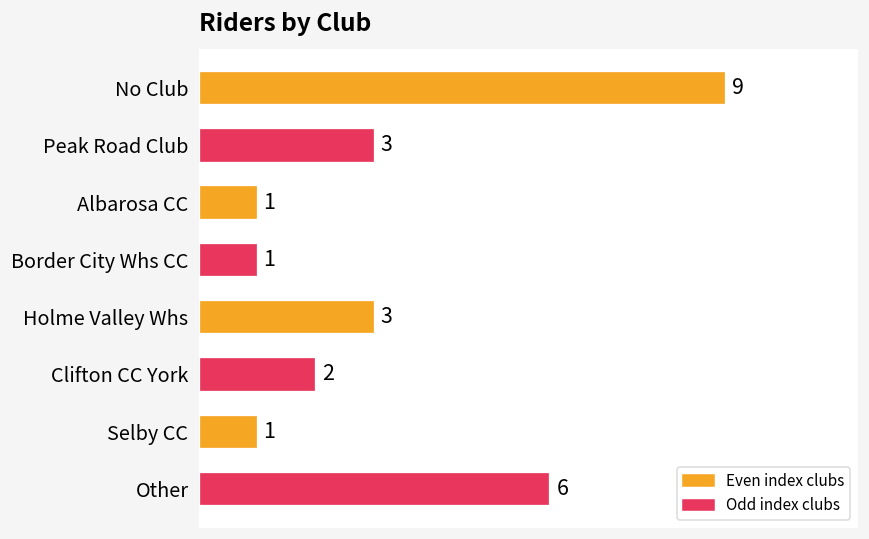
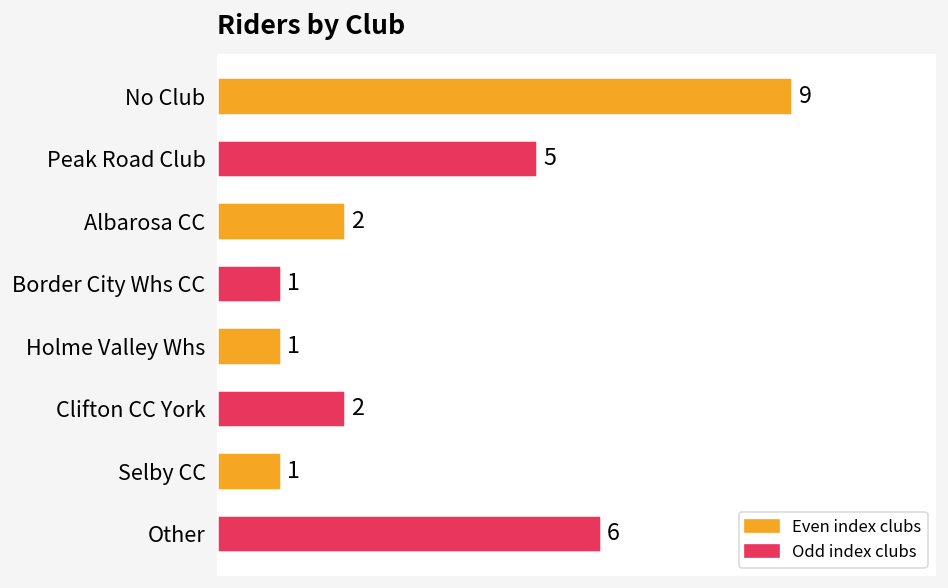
Peak Road Club: 3 -> 5
Albarosa CC: 1 -> 2
Holme Valley Whs: 3 -> 1
